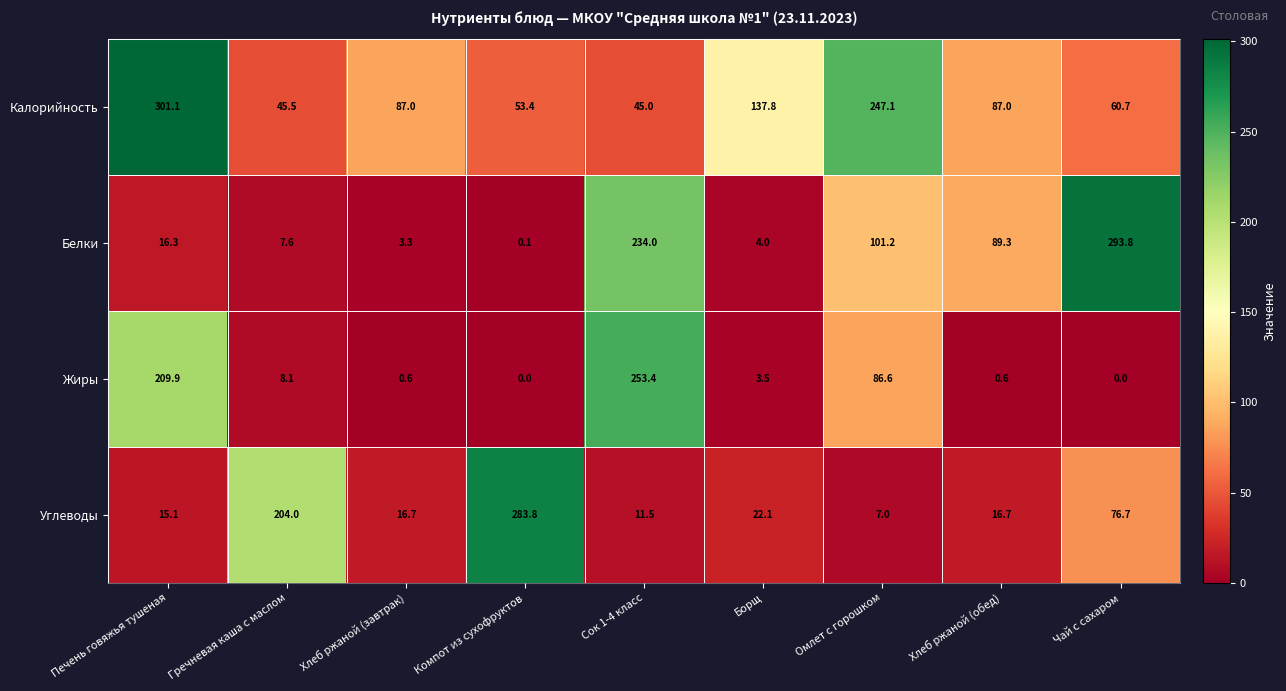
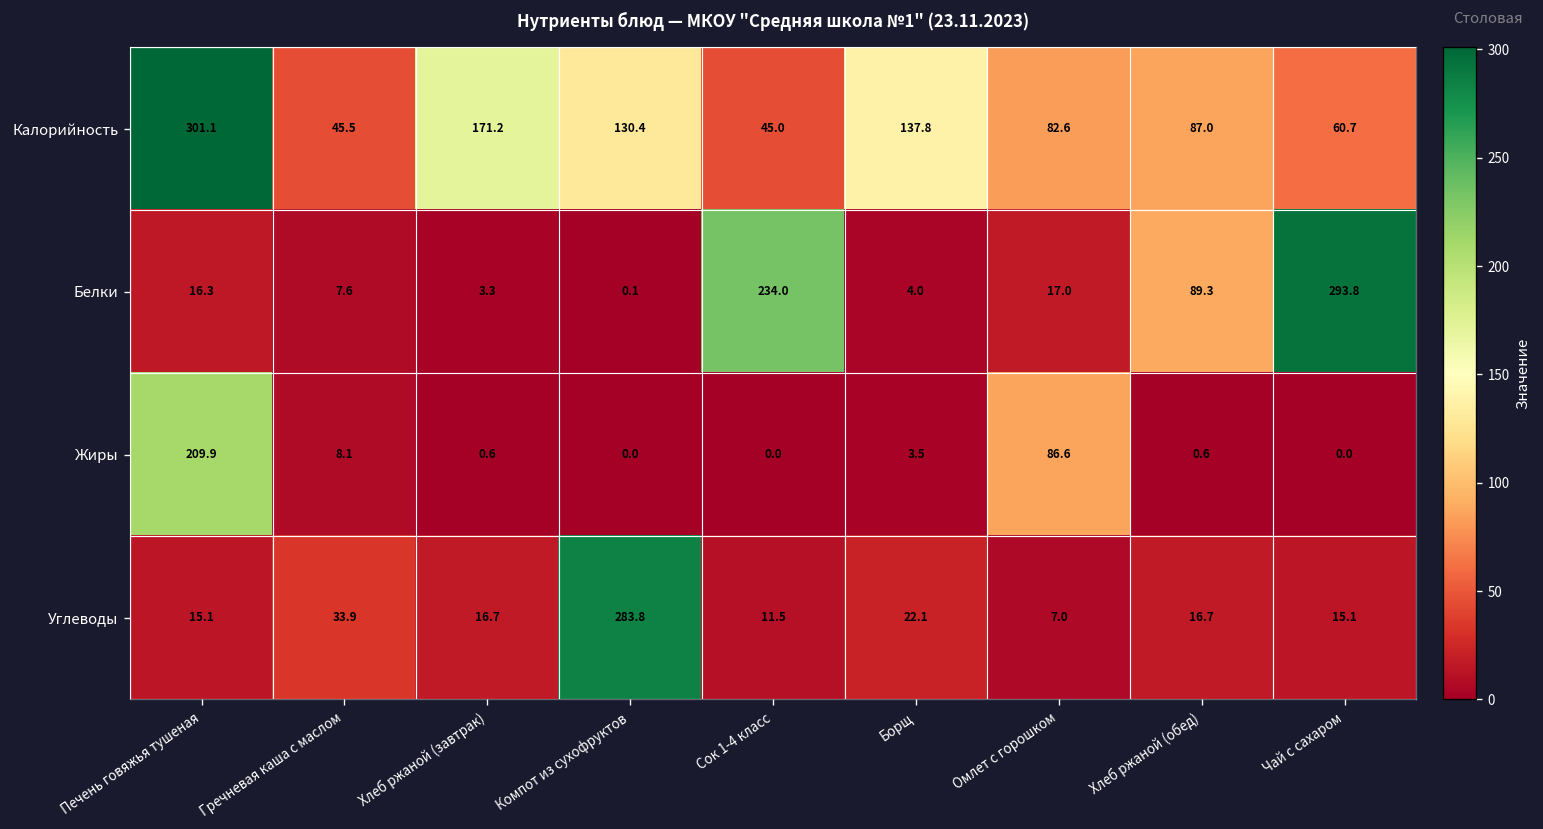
Калорийность, Хлеб ржаной (завтрак): 87.0 -> 171.2
Калорийность, Компот из сухофруктов: 53.4 -> 130.4
Калорийность, Омлет с горошком: 247.1 -> 82.6
Белки, Омлет с горошком: 101.2 -> 17.0
Жиры, Сок 1-4 класс: 253.4 -> 0.0
Углеводы, Гречневая каша с маслом: 204.0 -> 33.9
Углеводы, Чай с сахаром: 76.7 -> 15.1
